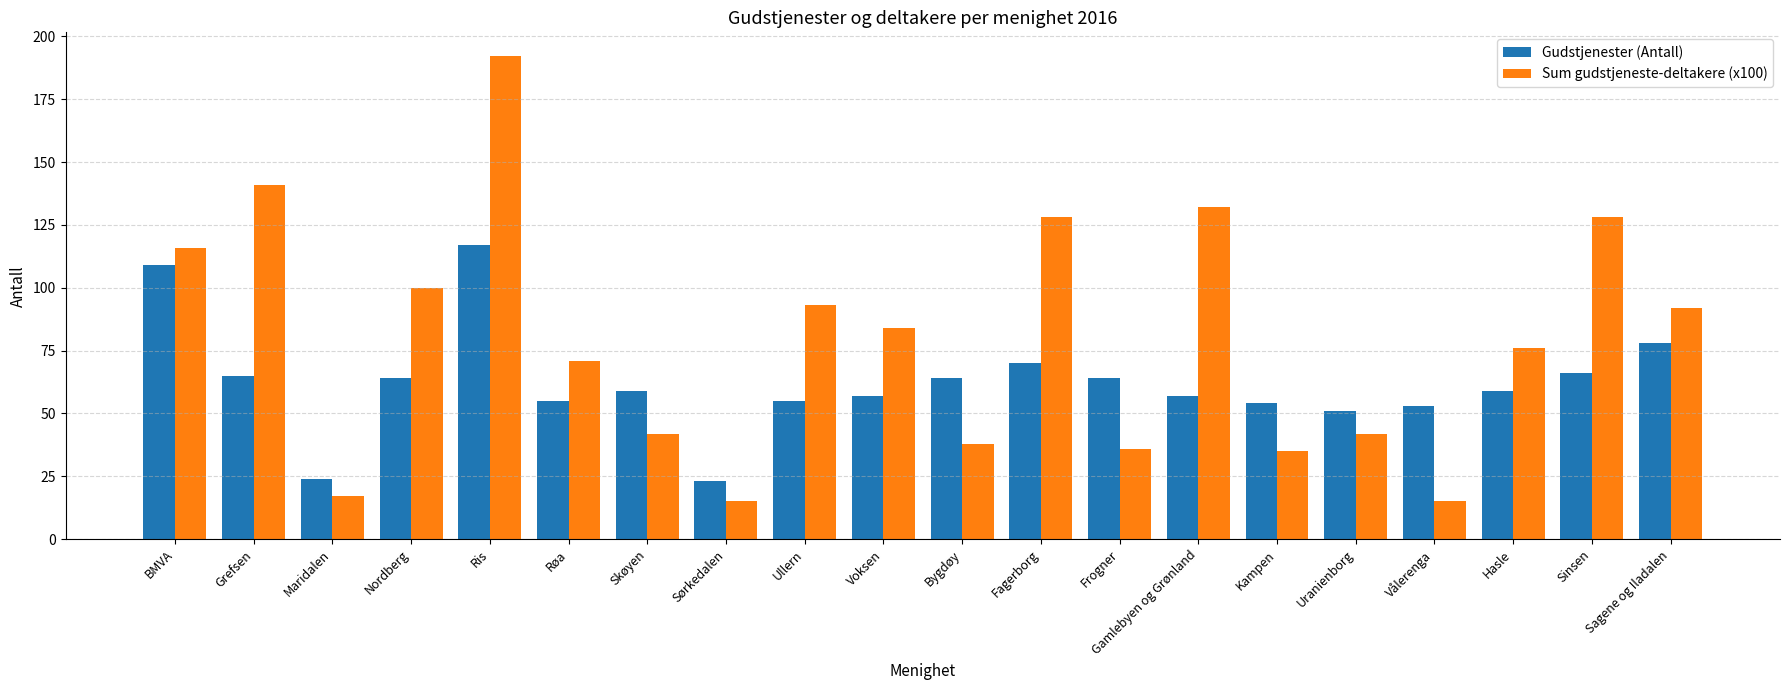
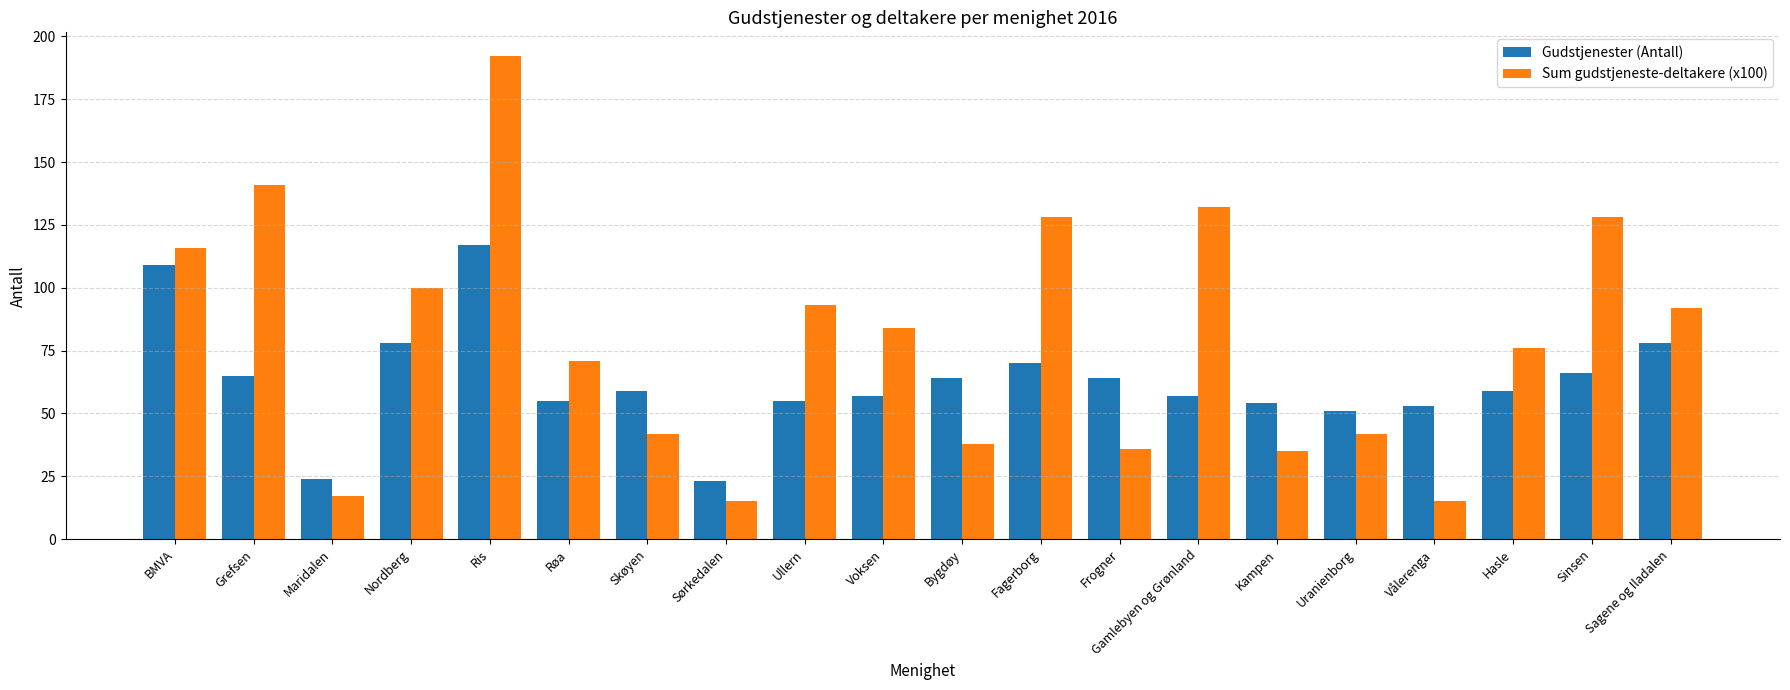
Gudstjenester (Antall), Nordberg: 64 -> 78
